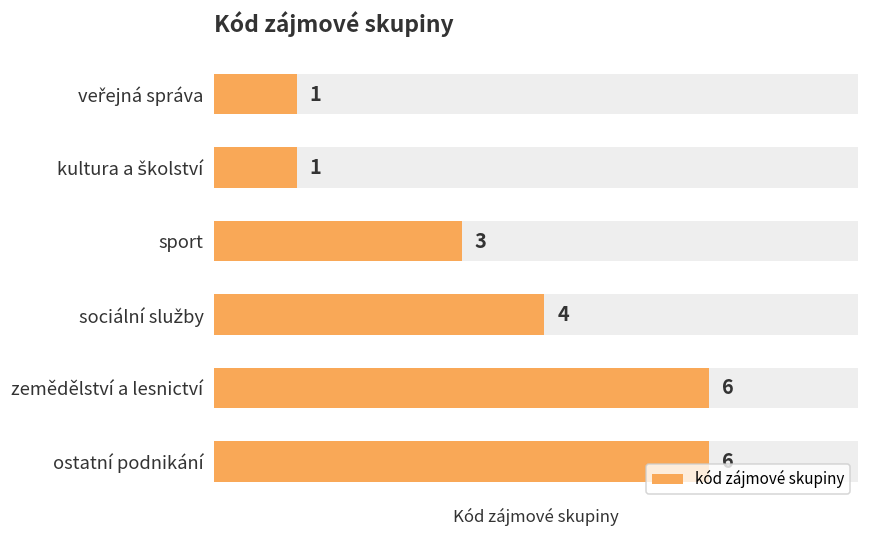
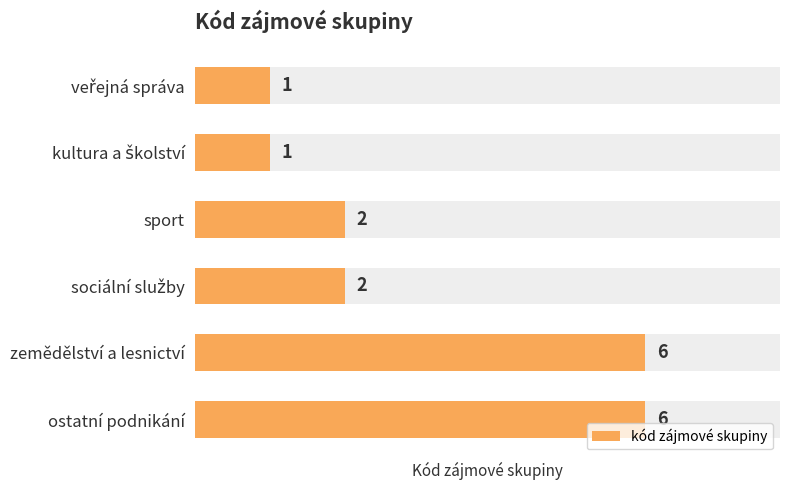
kód zájmové skupiny, sport: 3 -> 2
kód zájmové skupiny, sociální služby: 4 -> 2
